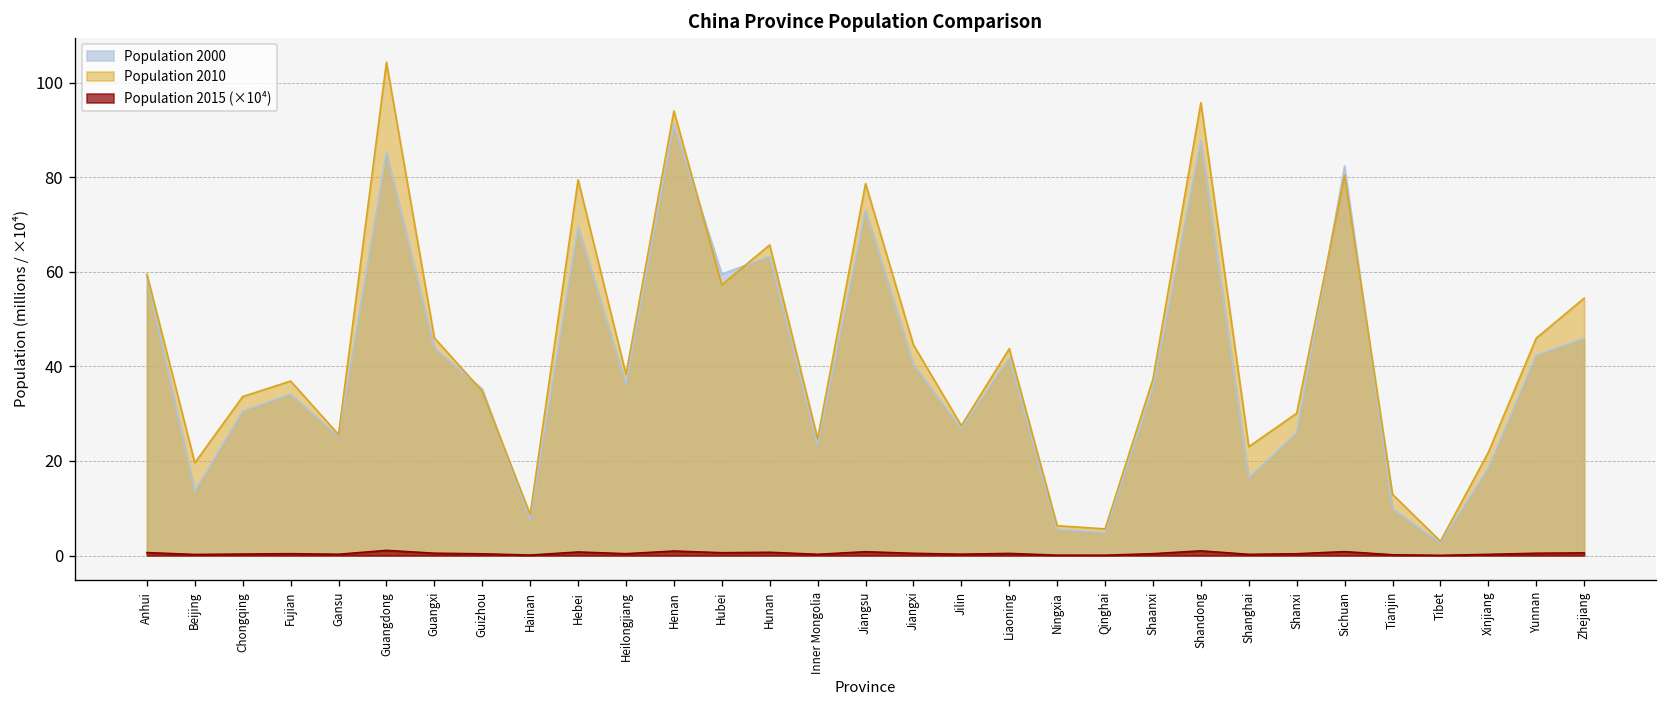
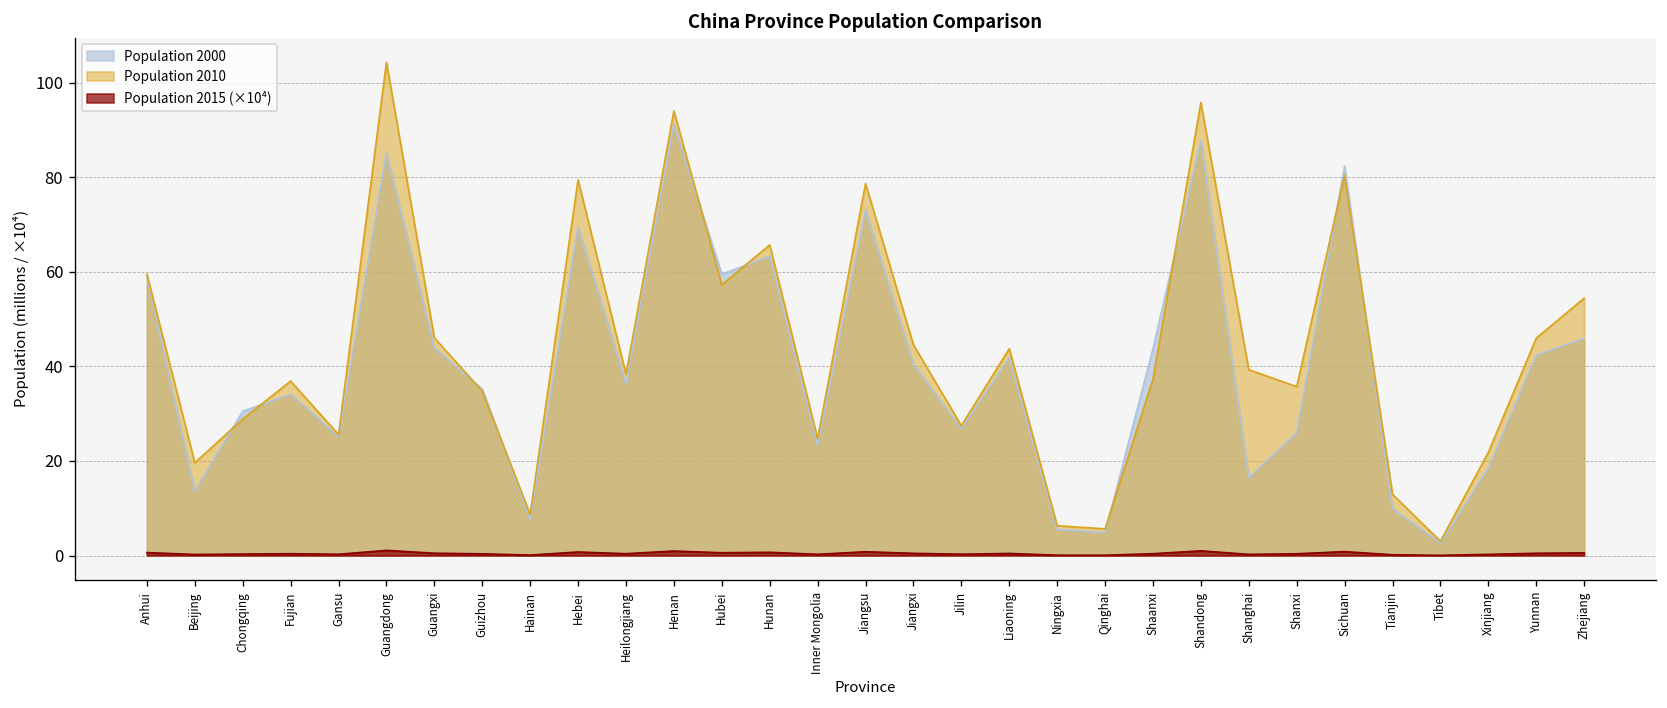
Population 2010, Chongqing: 34 -> 29
Population 2000, Shaanxi: 35 -> 44
Population 2010, Shanghai: 23 -> 39
Population 2010, Shanxi: 30 -> 36
